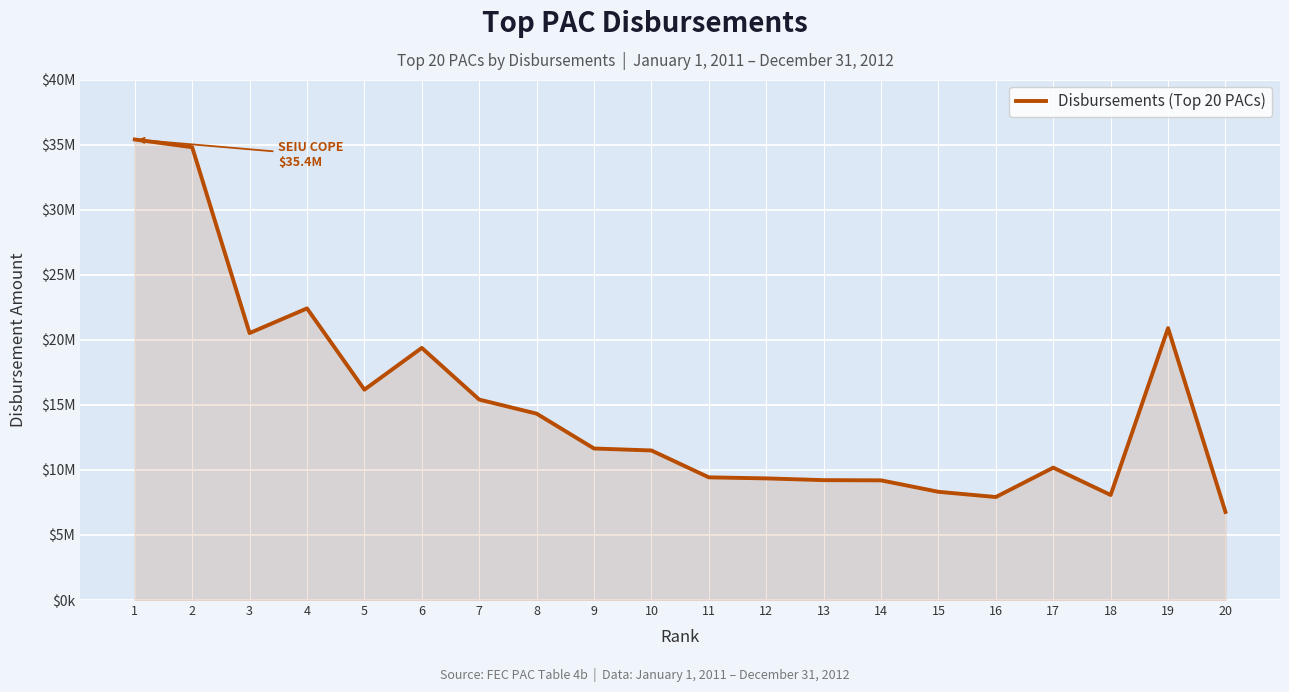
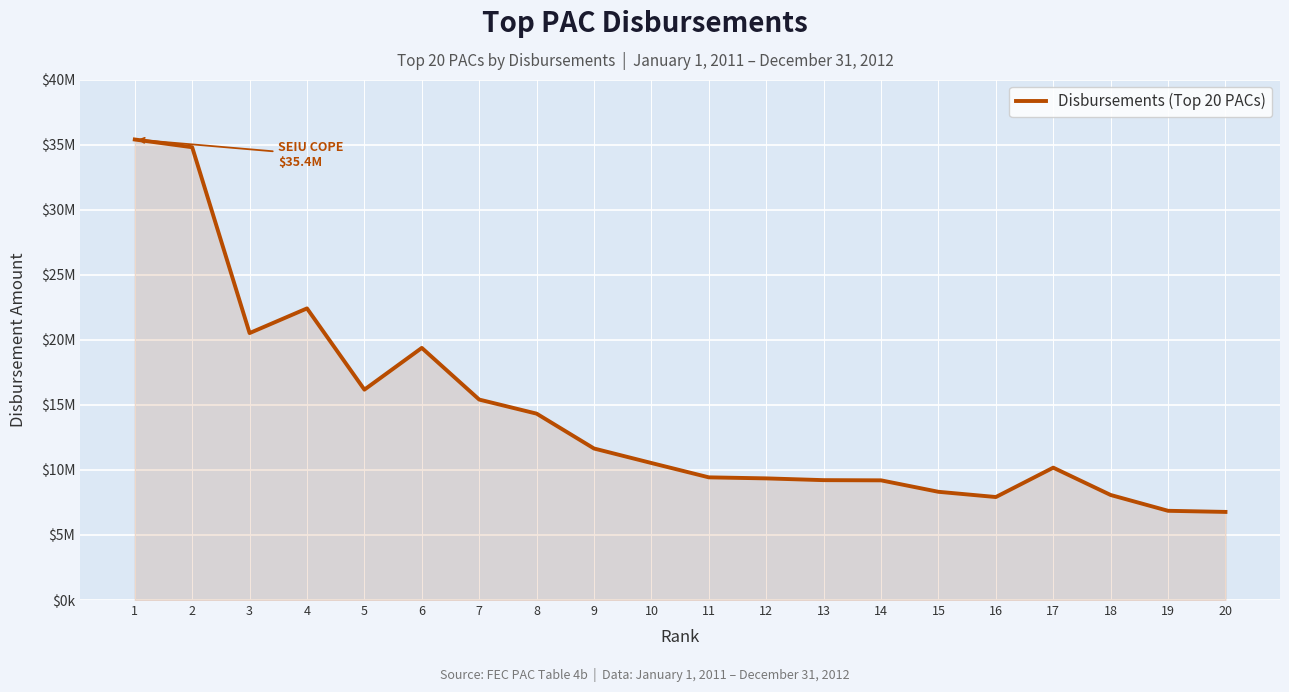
10: $11500000 -> $10500000
19: $20900000 -> $6900000
